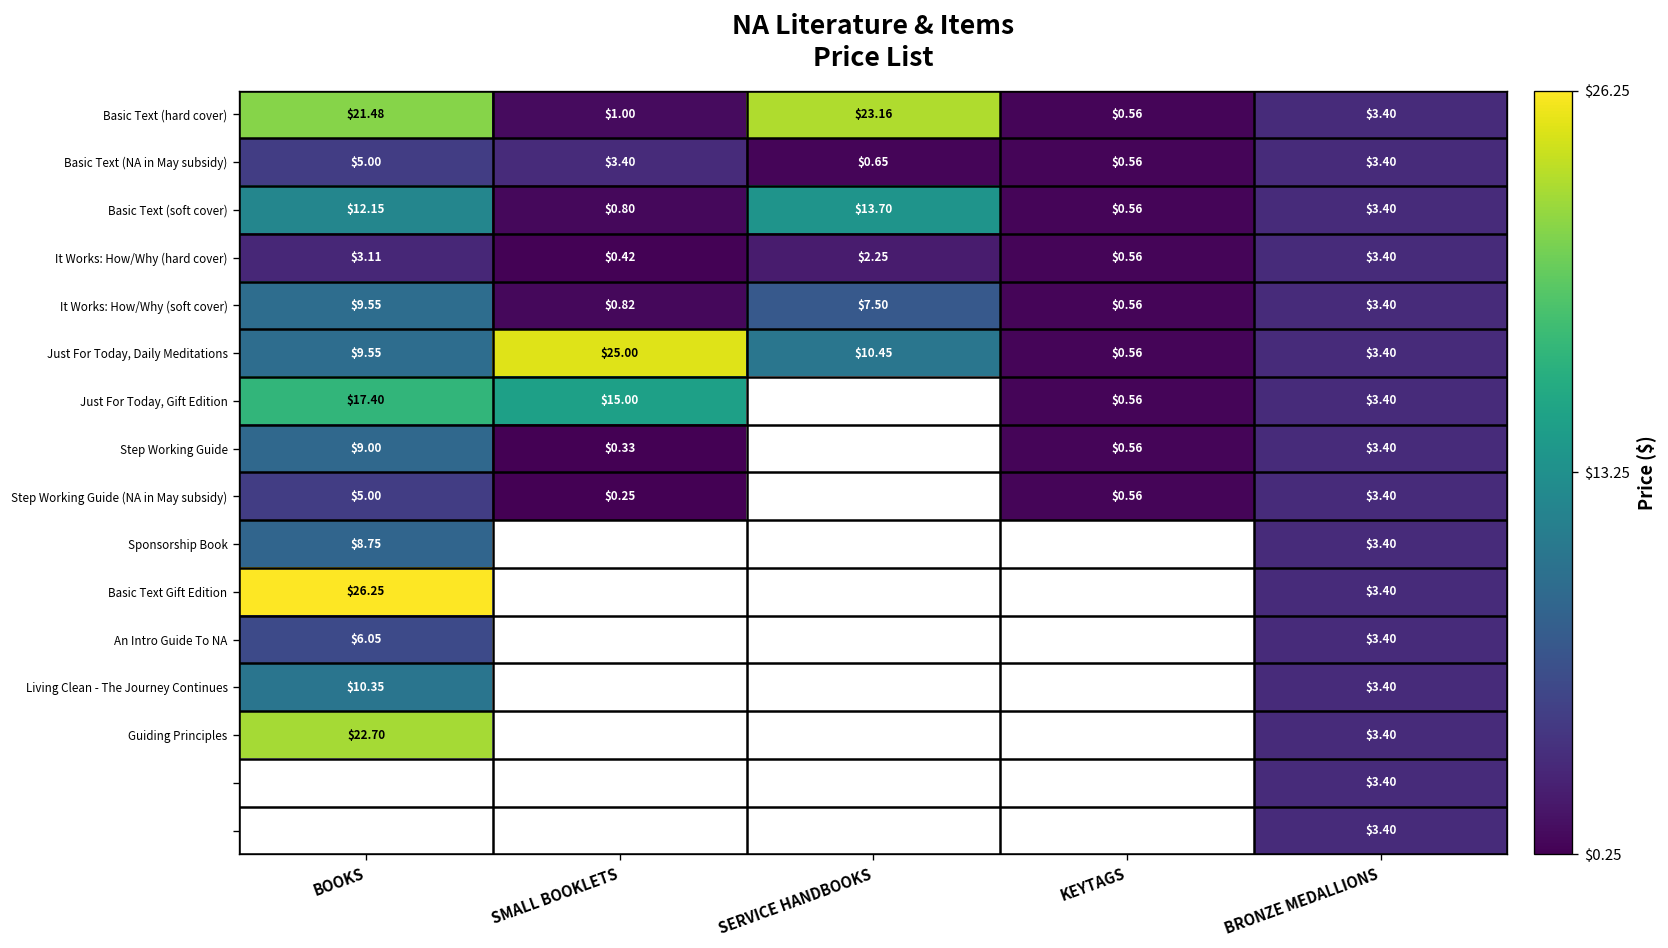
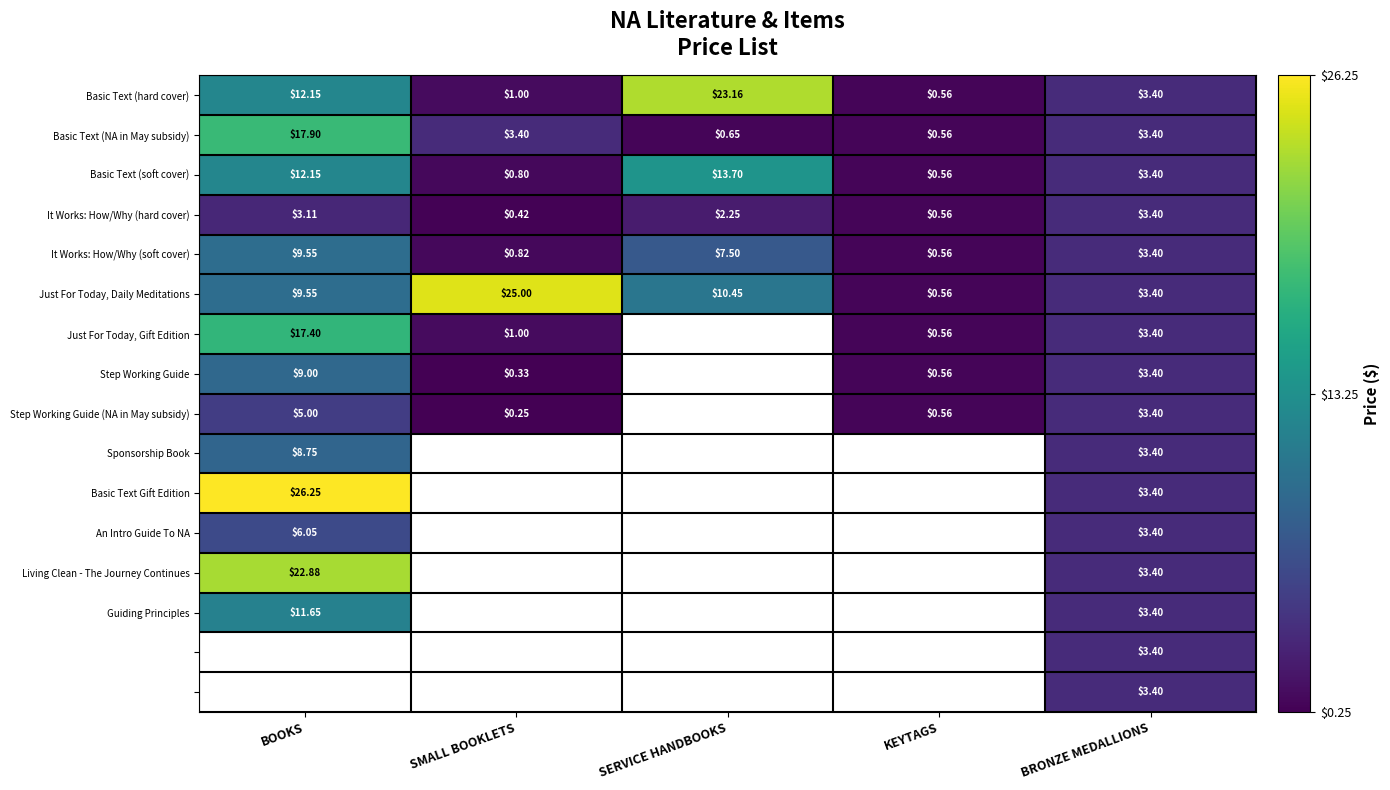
Basic Text (hard cover), BOOKS: $21.48 -> $12.15
Basic Text (NA in May subsidy), BOOKS: $5.00 -> $17.90
Just For Today, Gift Edition, SMALL BOOKLETS: $15.00 -> $1.00
Living Clean - The Journey Continues, BOOKS: $10.35 -> $22.88
Guiding Principles, BOOKS: $22.70 -> $11.65
